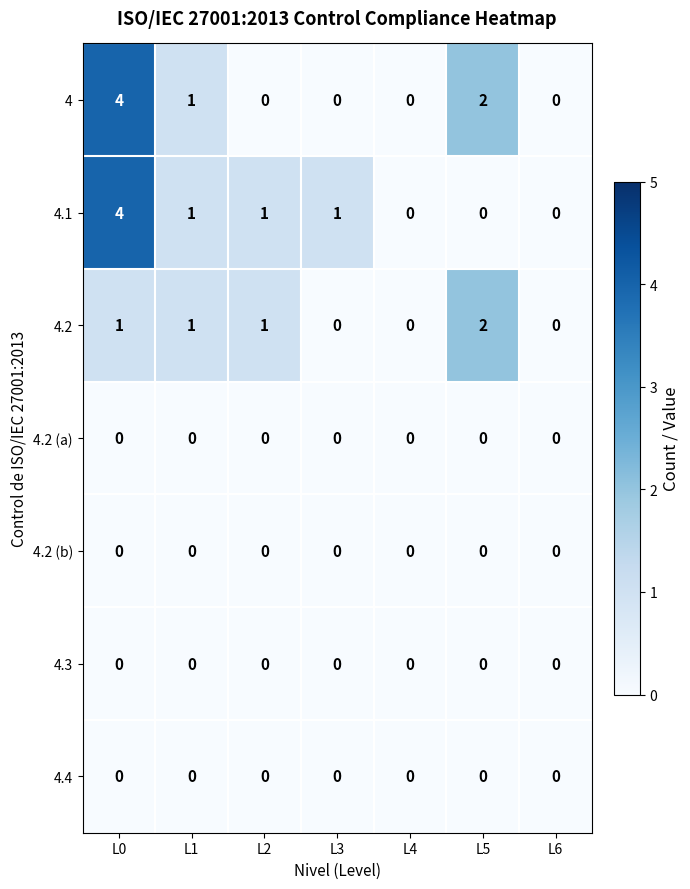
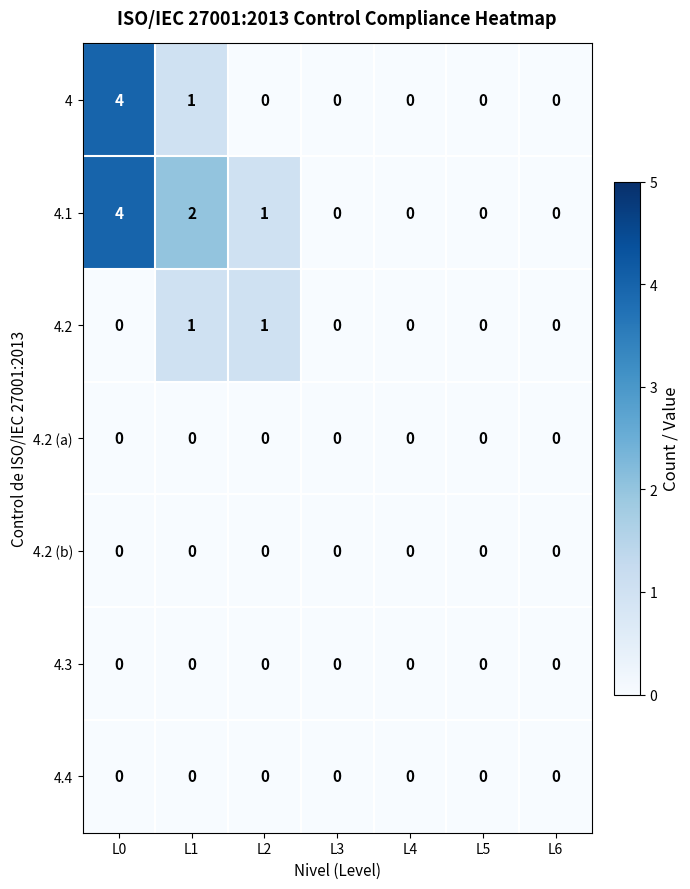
4, L5: 2 -> 0
4.1, L1: 1 -> 2
4.1, L3: 1 -> 0
4.2, L0: 1 -> 0
4.2, L5: 2 -> 0
